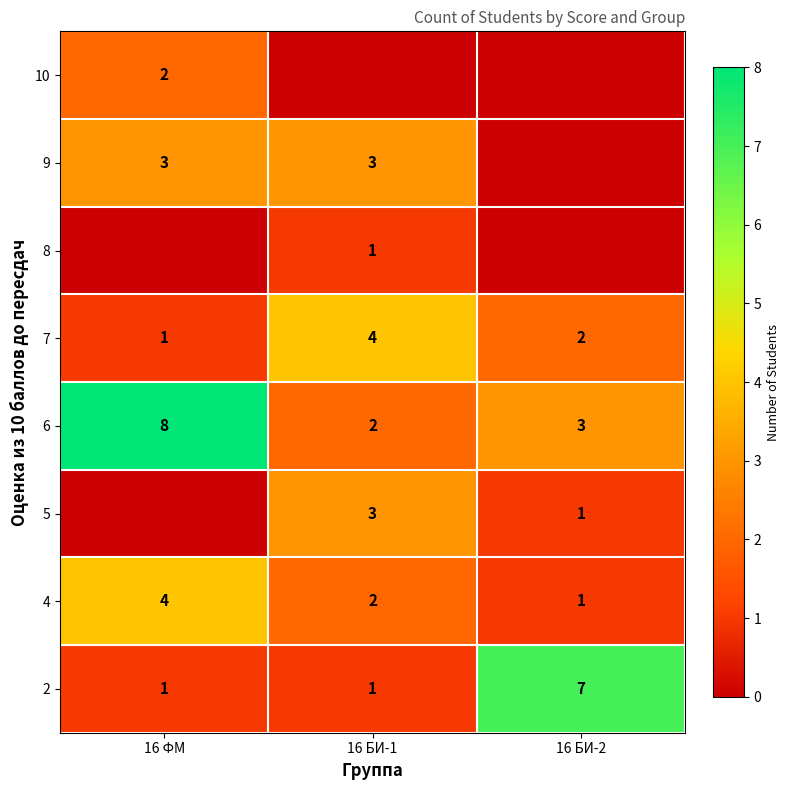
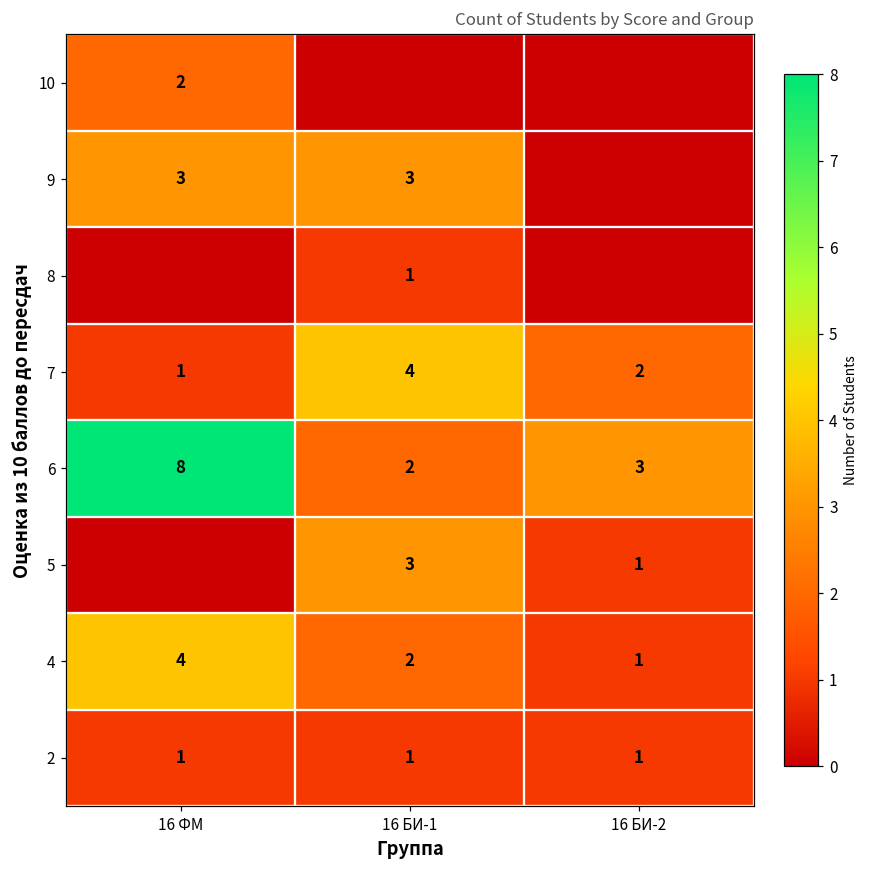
2, 16 БИ-2: 7 -> 1
